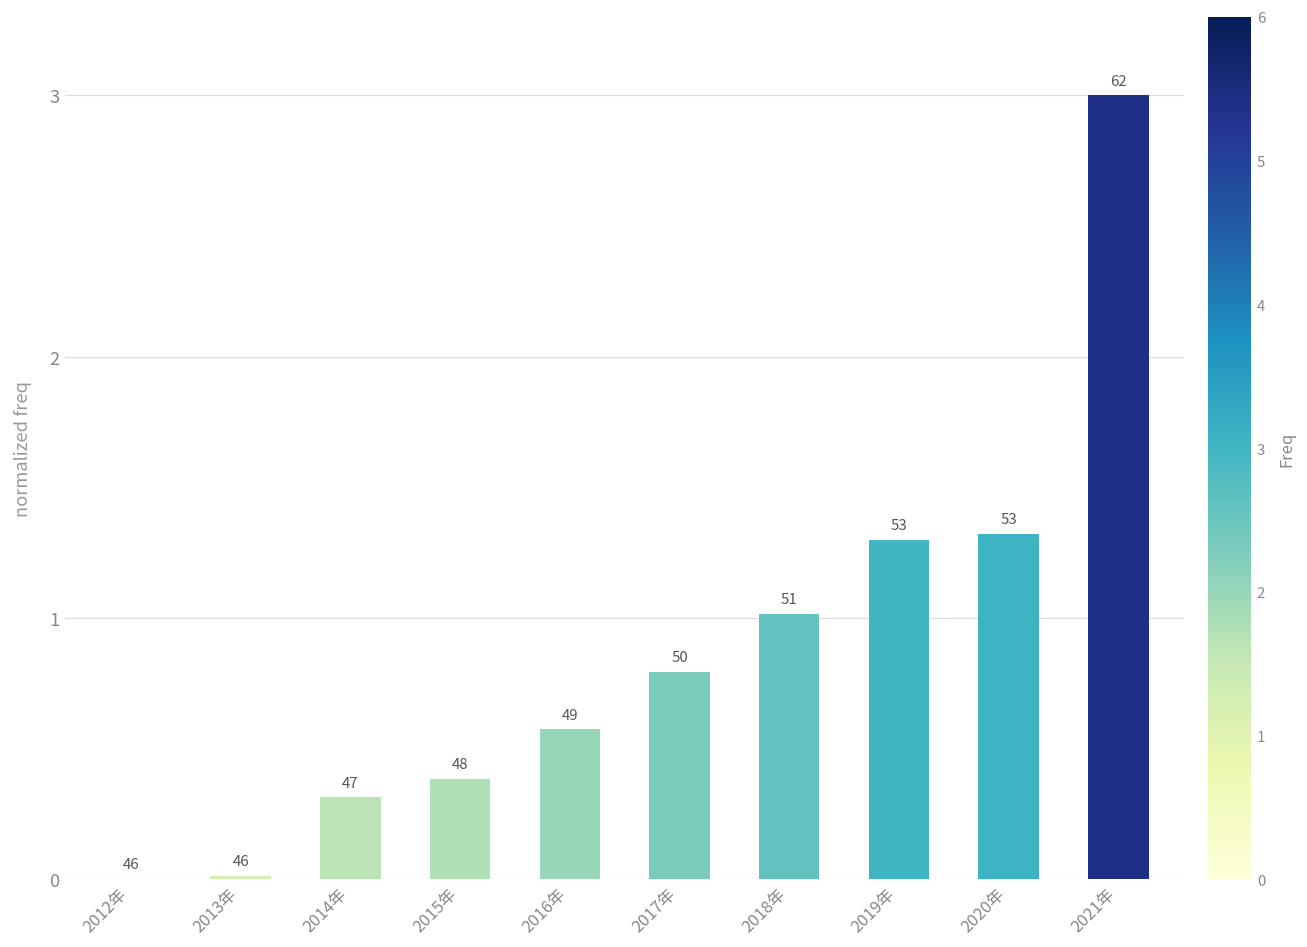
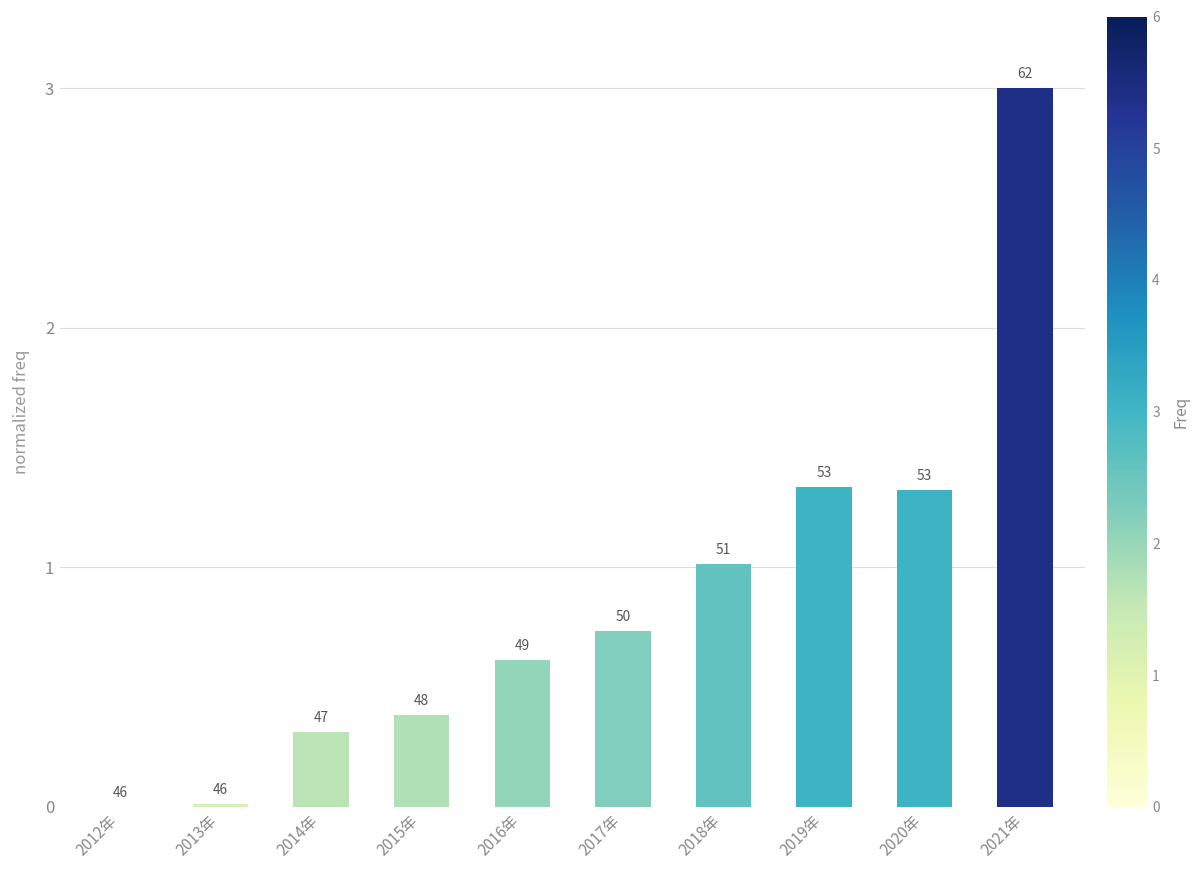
2016年: 0.57 -> 0.61
2017年: 0.79 -> 0.74
2019年: 1.30 -> 1.33
